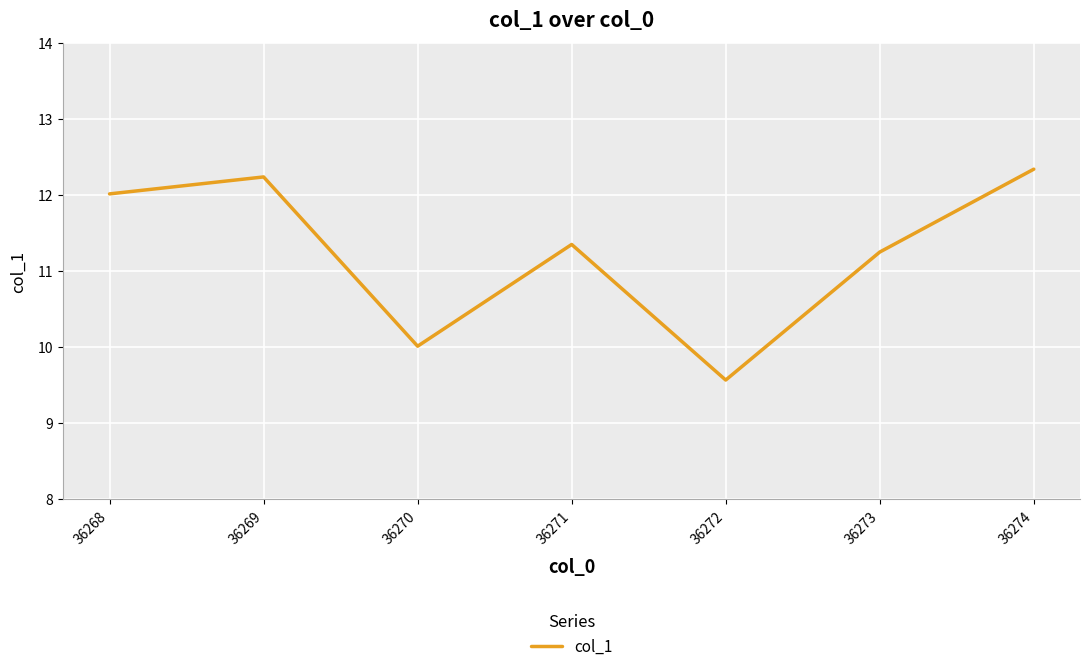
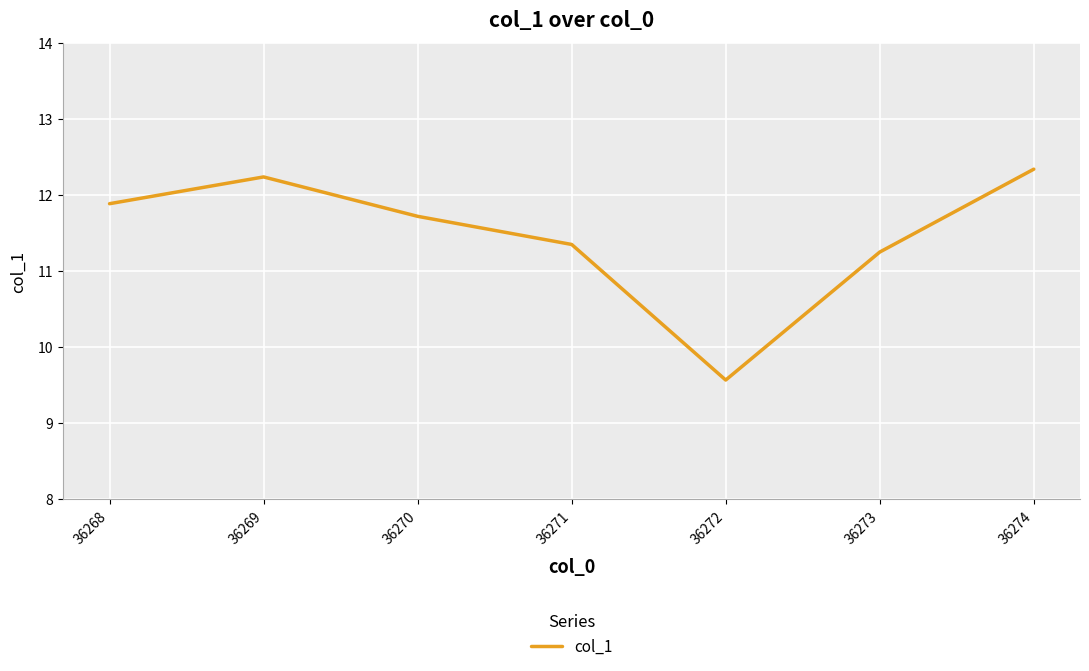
36268: 12.0 -> 11.9
36270: 10.0 -> 11.7
